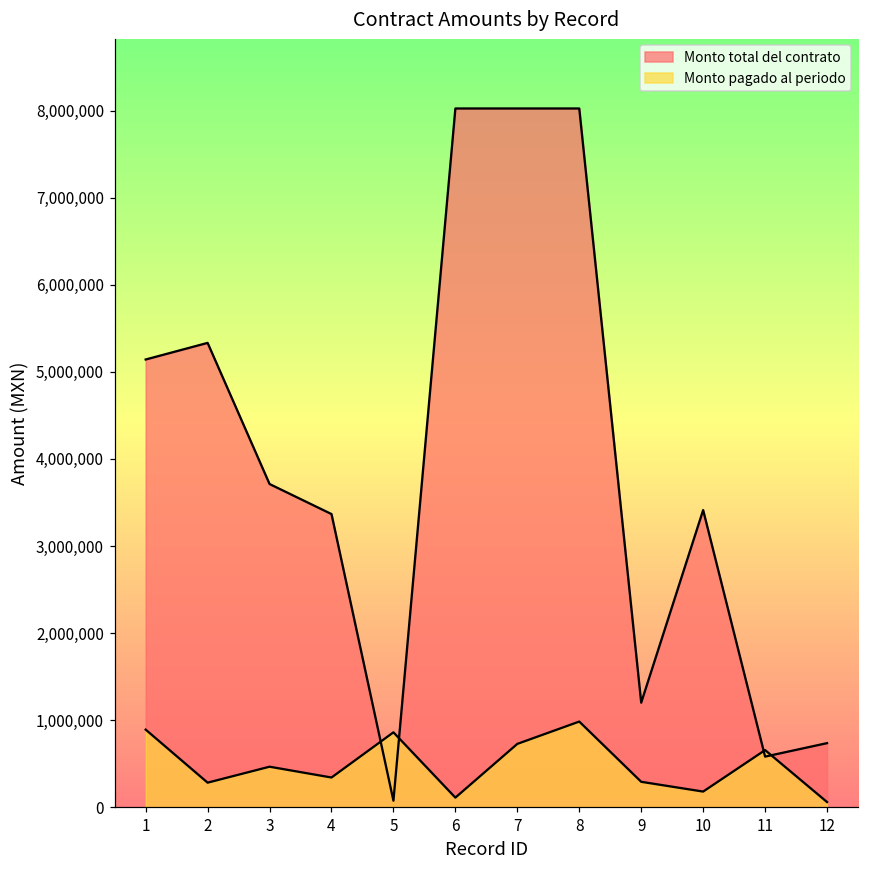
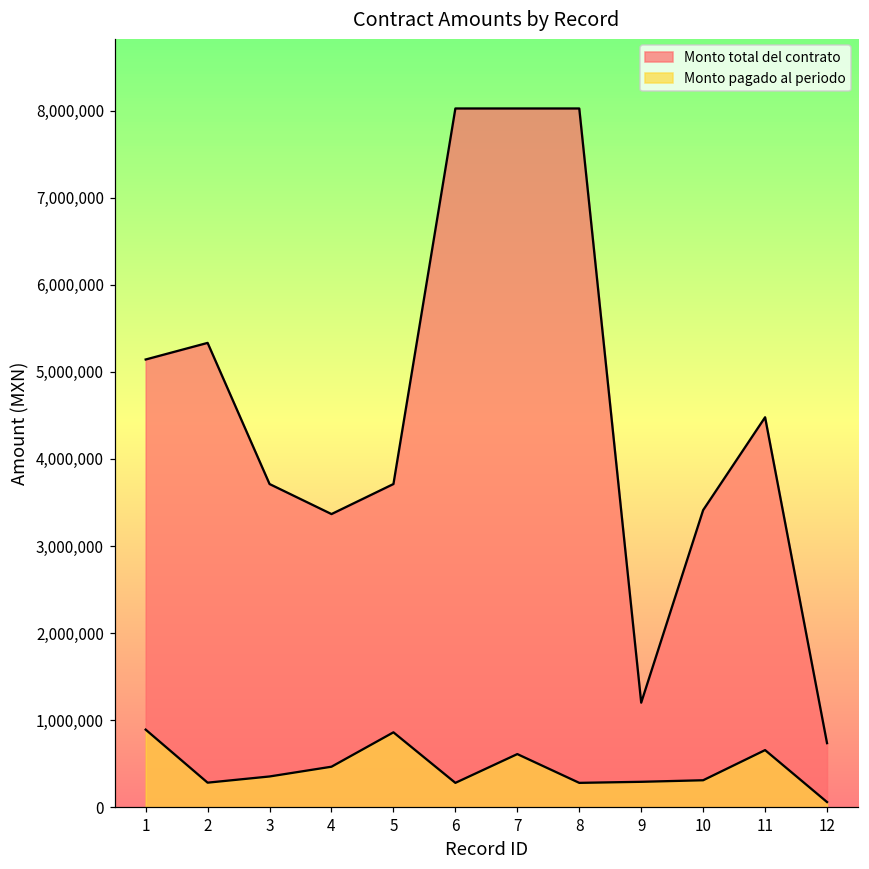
Monto pagado al periodo, 3: 500,000 -> 400,000
Monto pagado al periodo, 4: 300,000 -> 500,000
Monto total del contrato, 5: 100,000 -> 3,700,000
Monto pagado al periodo, 6: 100,000 -> 300,000
Monto pagado al periodo, 7: 700,000 -> 600,000
Monto pagado al periodo, 8: 1,000,000 -> 300,000
Monto pagado al periodo, 10: 200,000 -> 300,000
Monto total del contrato, 11: 600,000 -> 4,500,000
